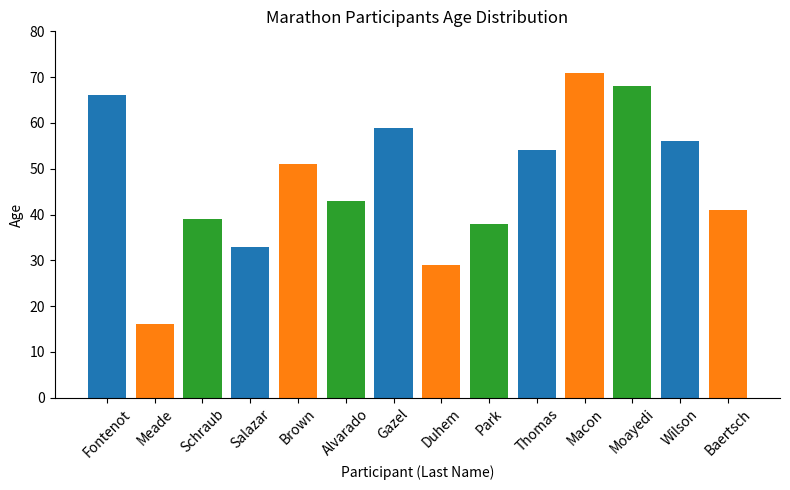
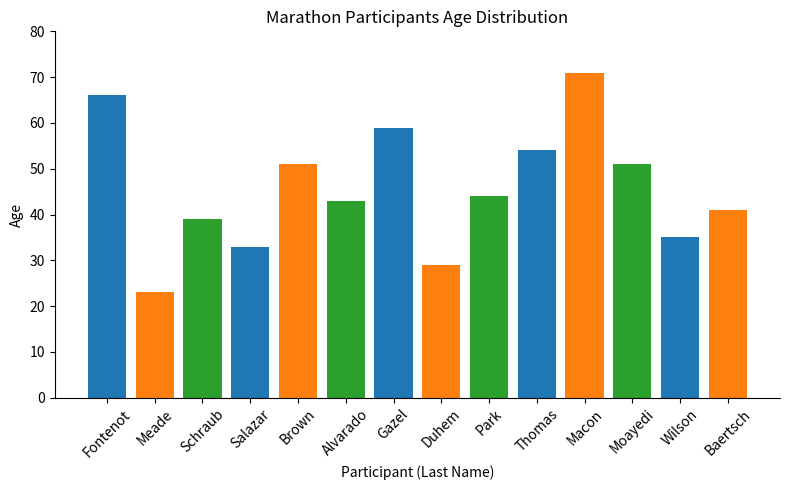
Meade: 16 -> 23
Park: 38 -> 44
Moayedi: 68 -> 51
Wilson: 56 -> 35
